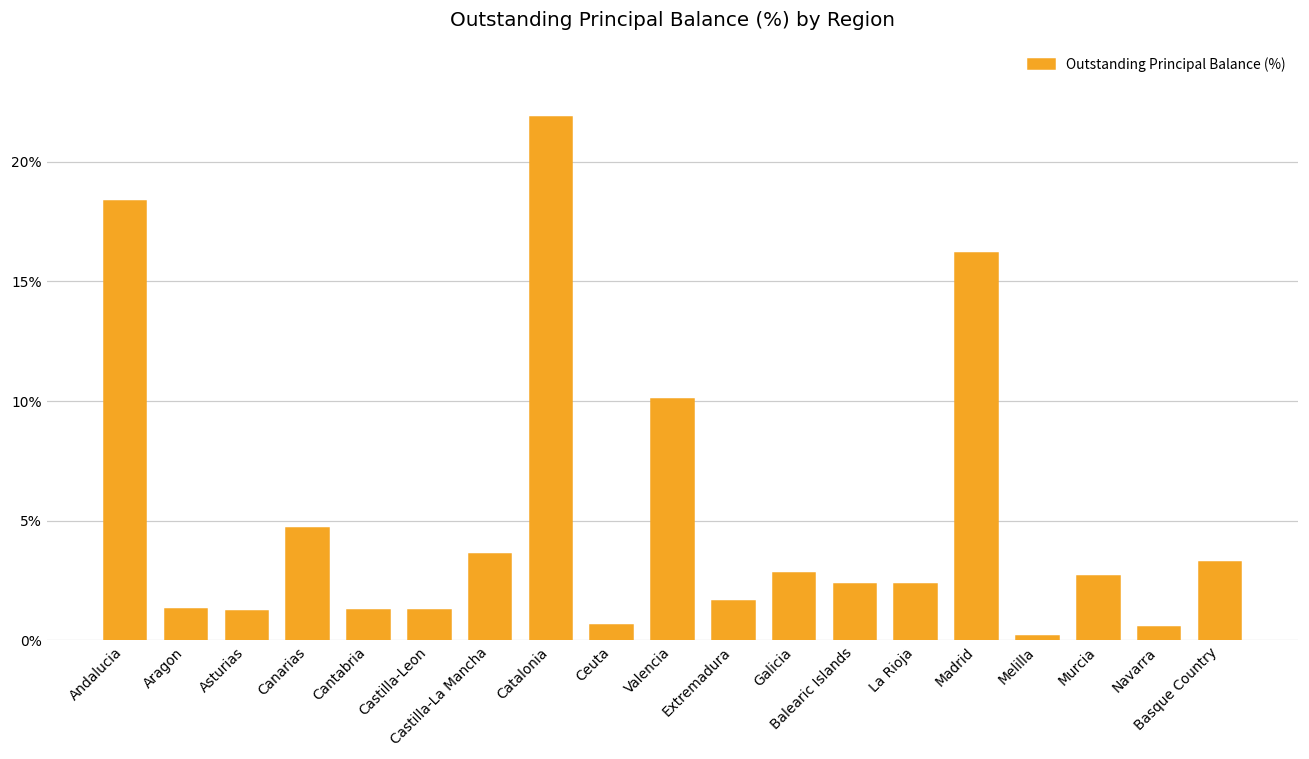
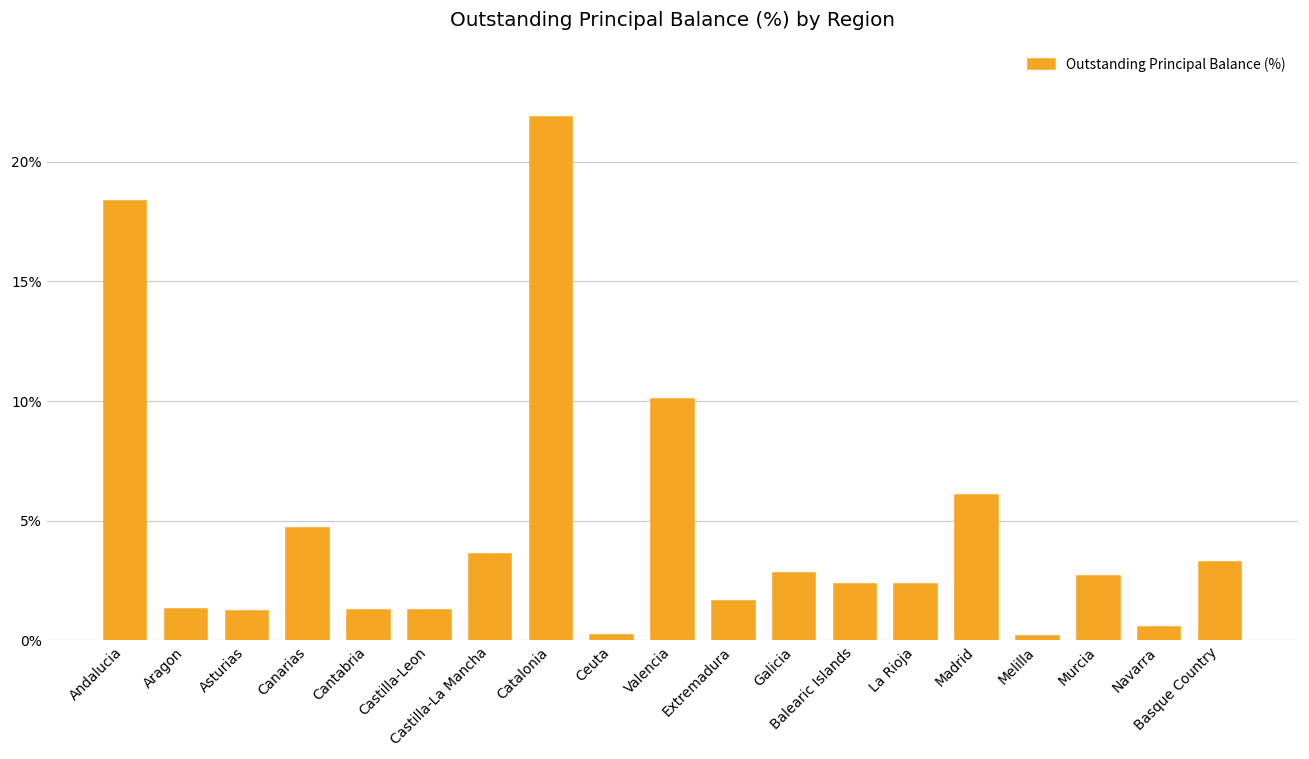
Ceuta: 0.6% -> 0.2%
Madrid: 16.2% -> 6.1%
